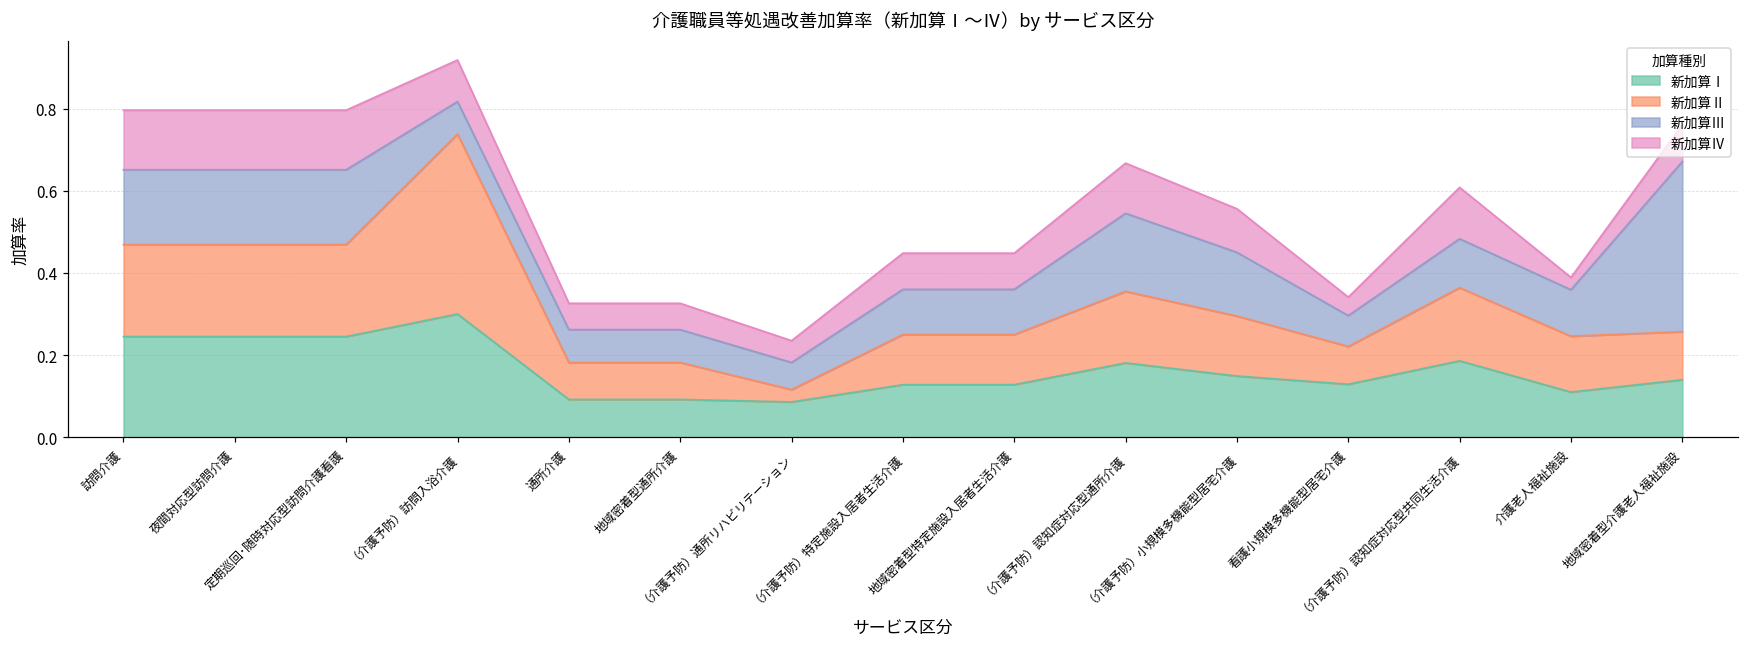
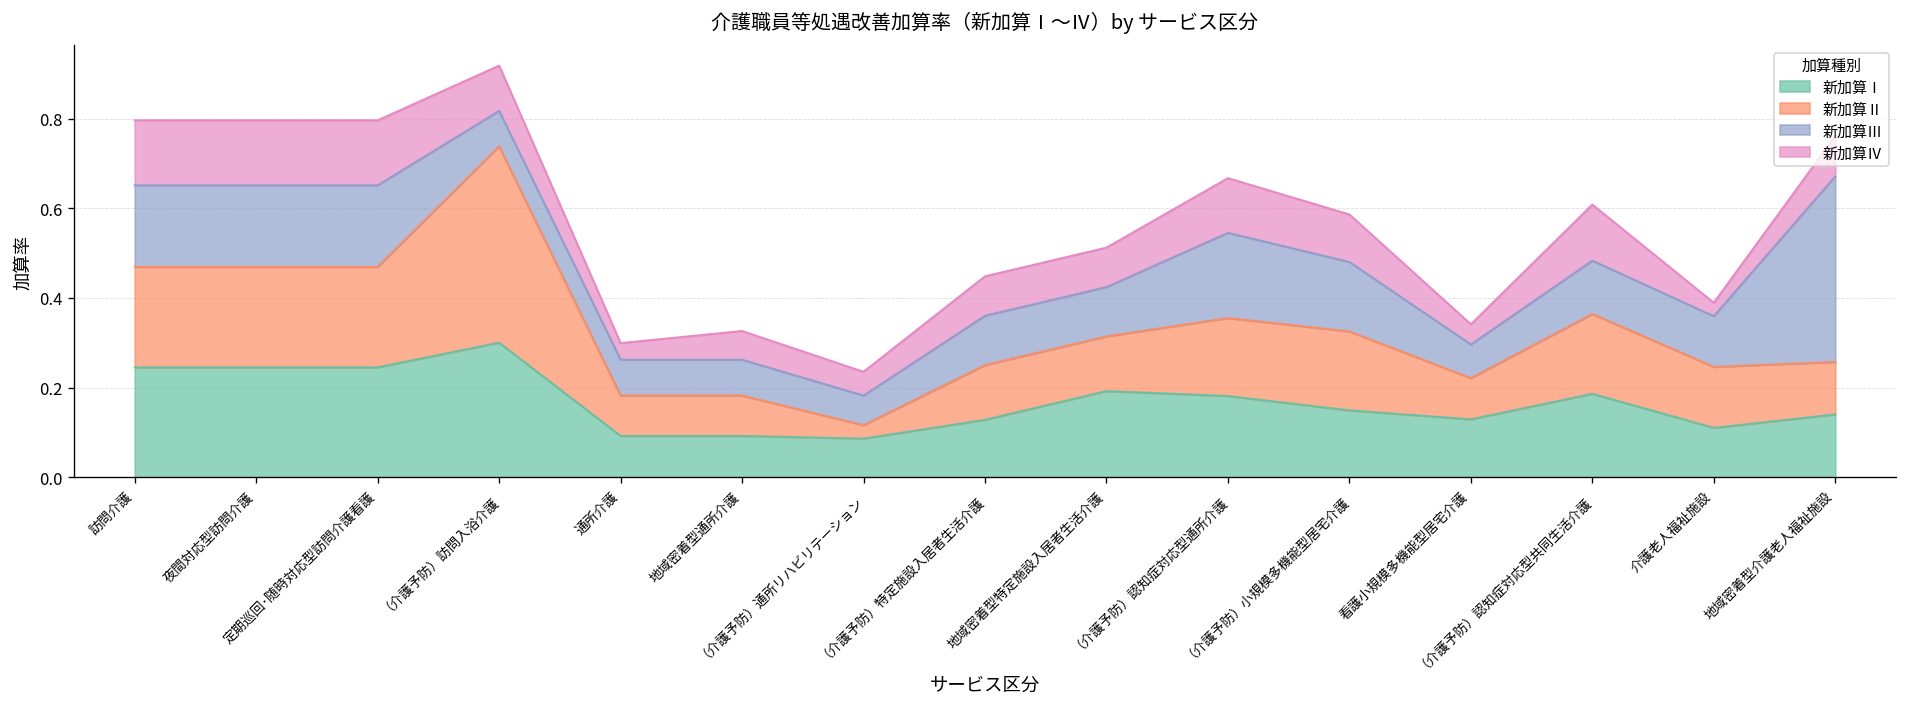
新加算Ⅳ, 通所介護: 0.06 -> 0.04
新加算Ⅰ, 地域密着型特定施設入居者生活介護: 0.13 -> 0.19
新加算Ⅱ, （介護予防）小規模多機能型居宅介護: 0.15 -> 0.18
